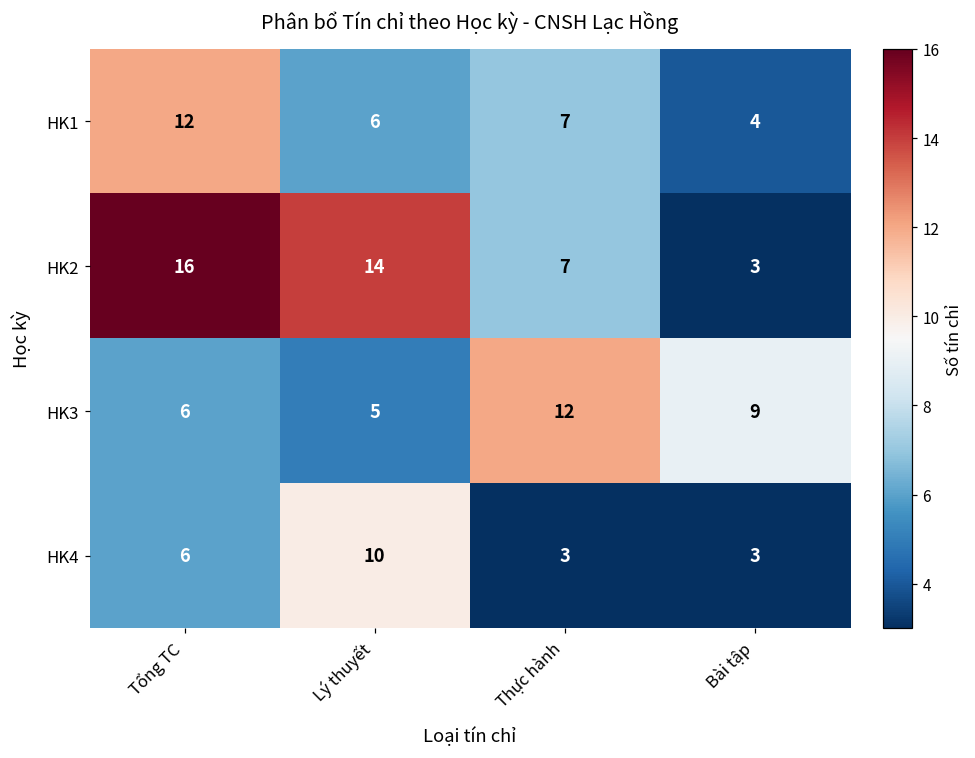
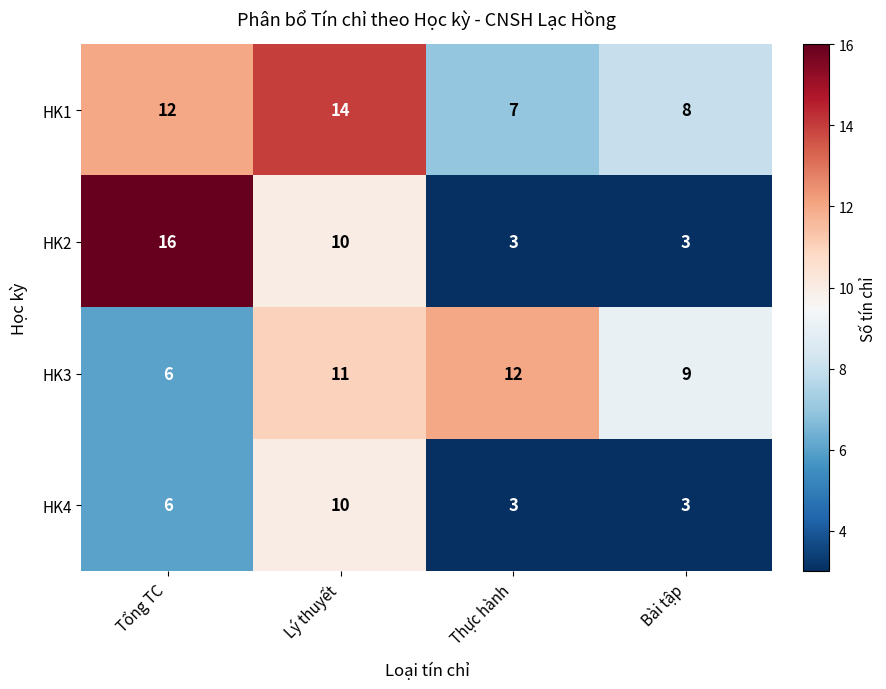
HK1, Lý thuyết: 6 -> 14
HK1, Bài tập: 4 -> 8
HK2, Lý thuyết: 14 -> 10
HK2, Thực hành: 7 -> 3
HK3, Lý thuyết: 5 -> 11
